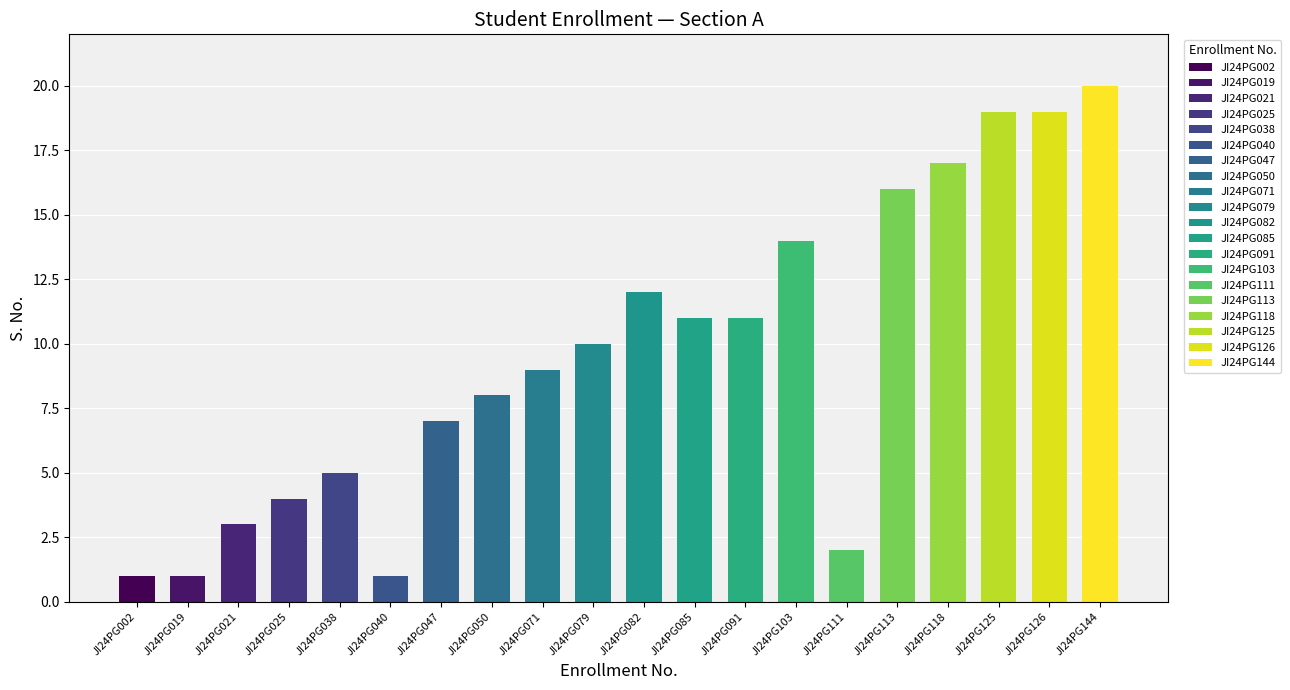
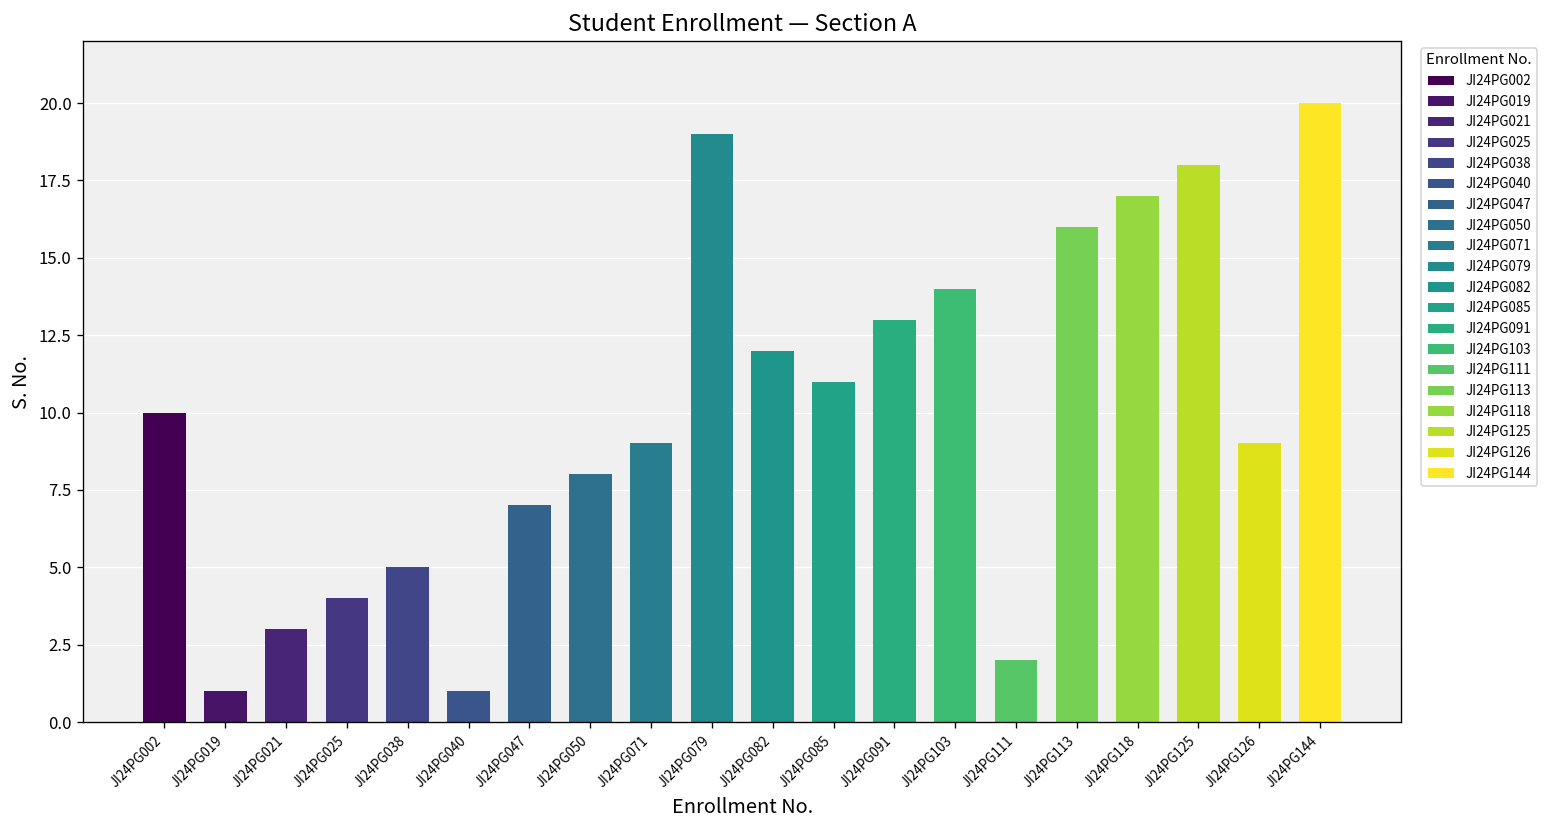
JI24PG002: 1 -> 10
JI24PG079: 10 -> 19
JI24PG091: 11 -> 13
JI24PG125: 19 -> 18
JI24PG126: 19 -> 9
